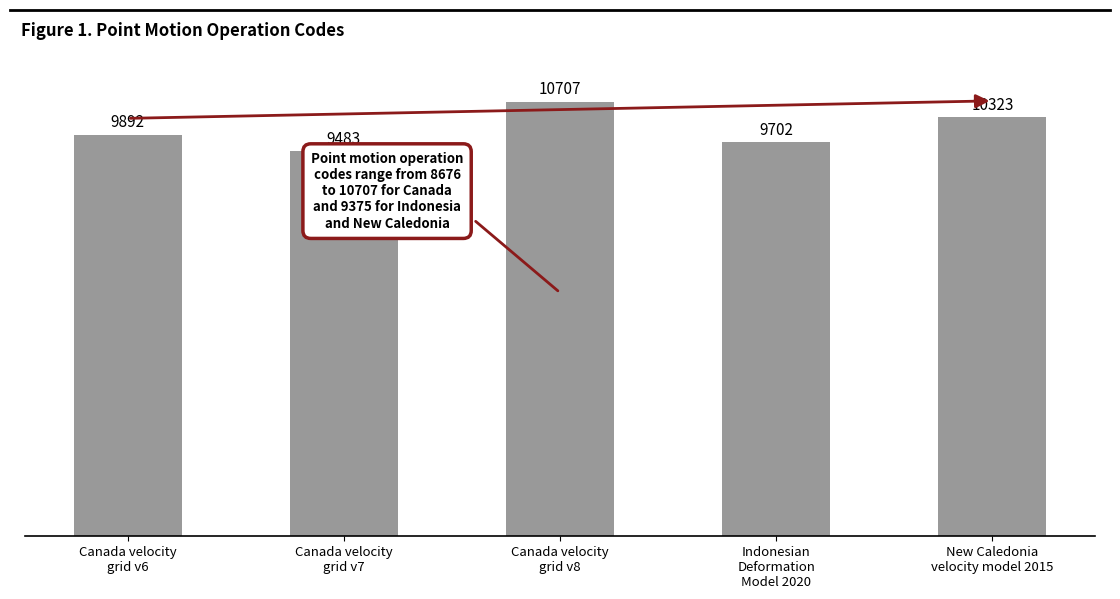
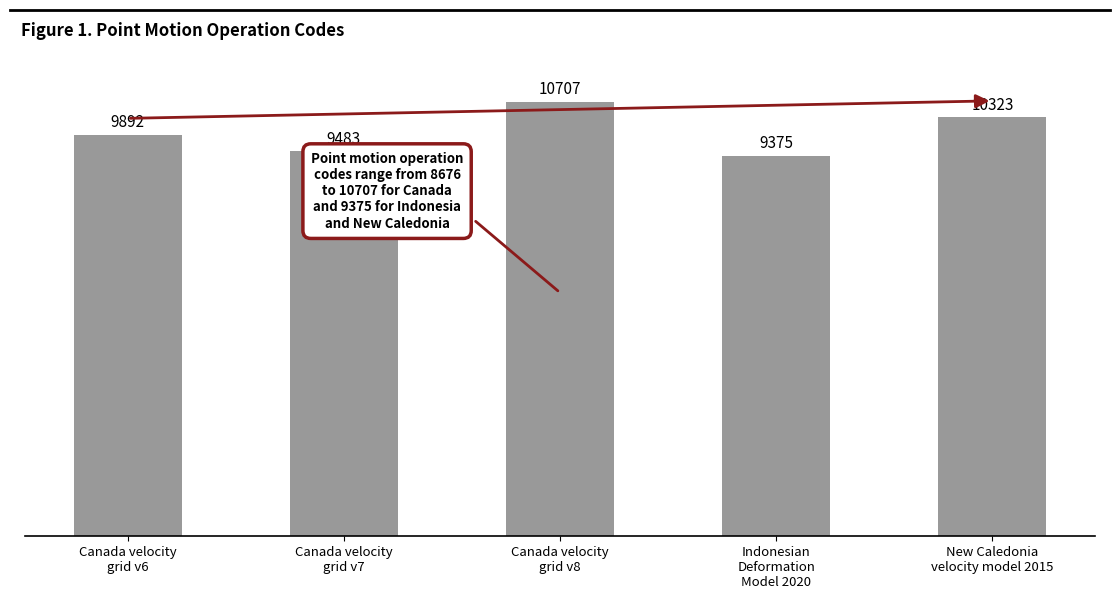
Indonesian Deformation Model 2020: 9702 -> 9375
